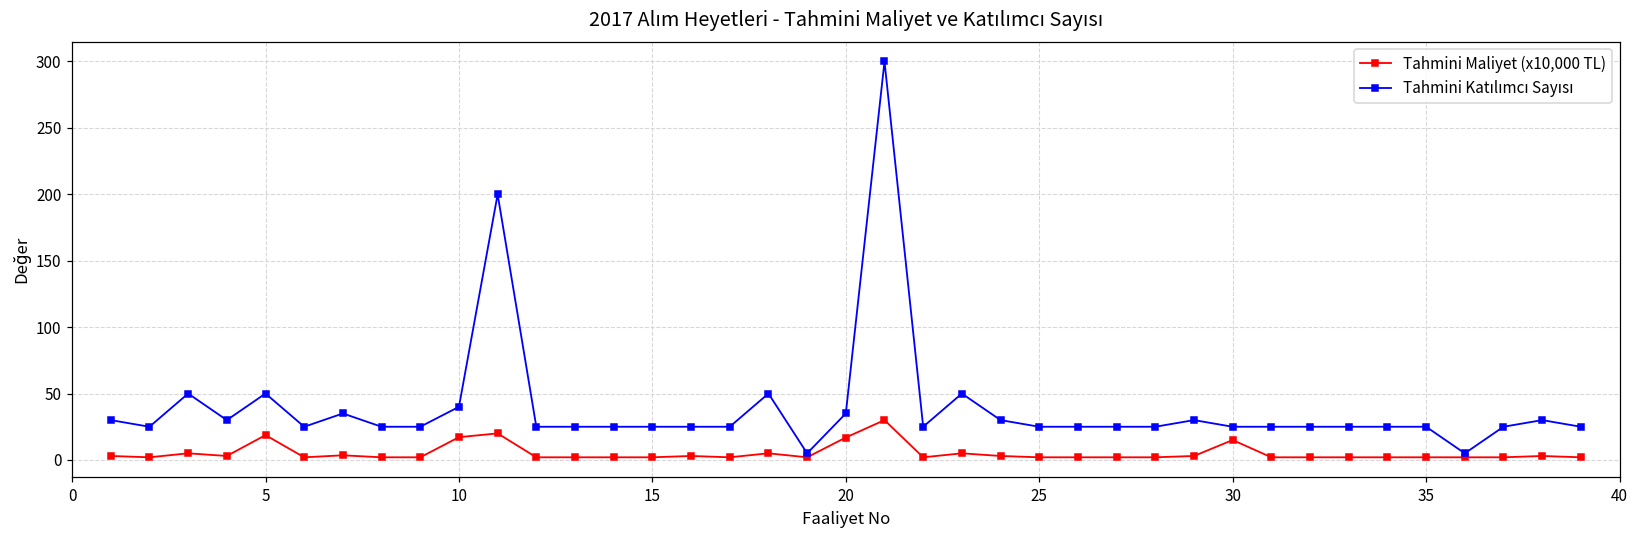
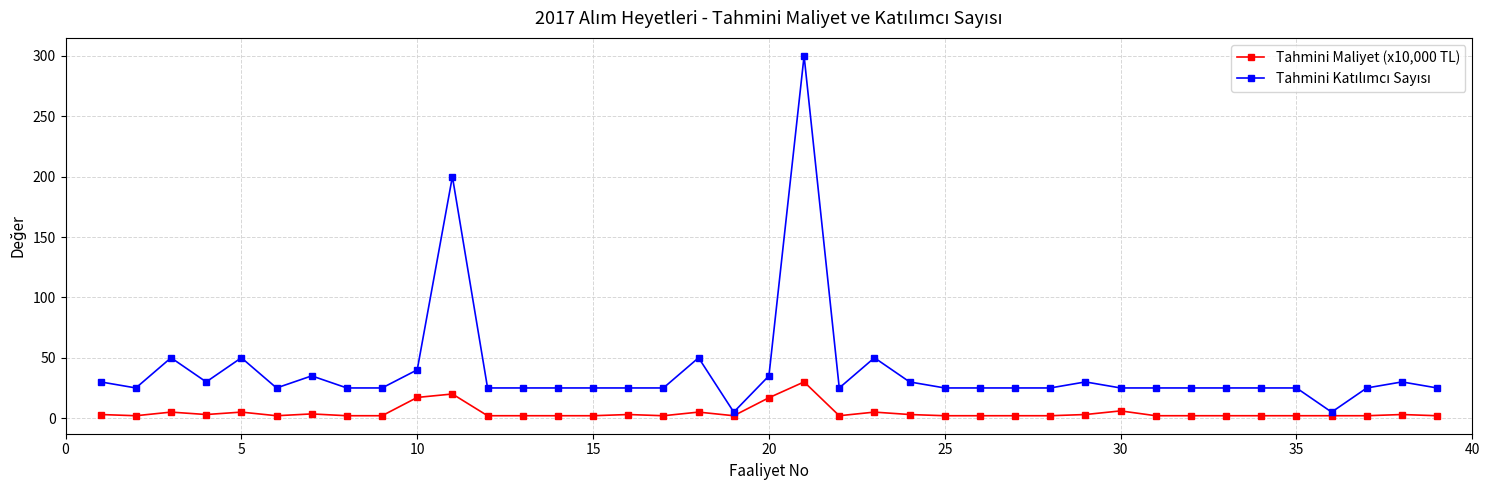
Tahmini Maliyet (x10,000 TL), 5: 19 -> 5
Tahmini Maliyet (x10,000 TL), 30: 15 -> 6
